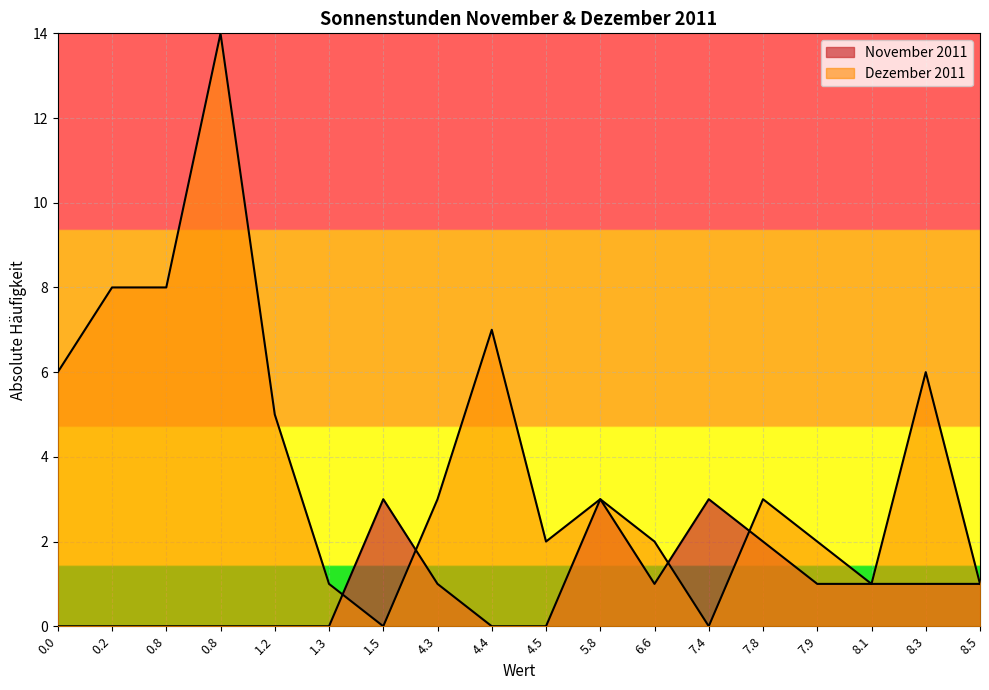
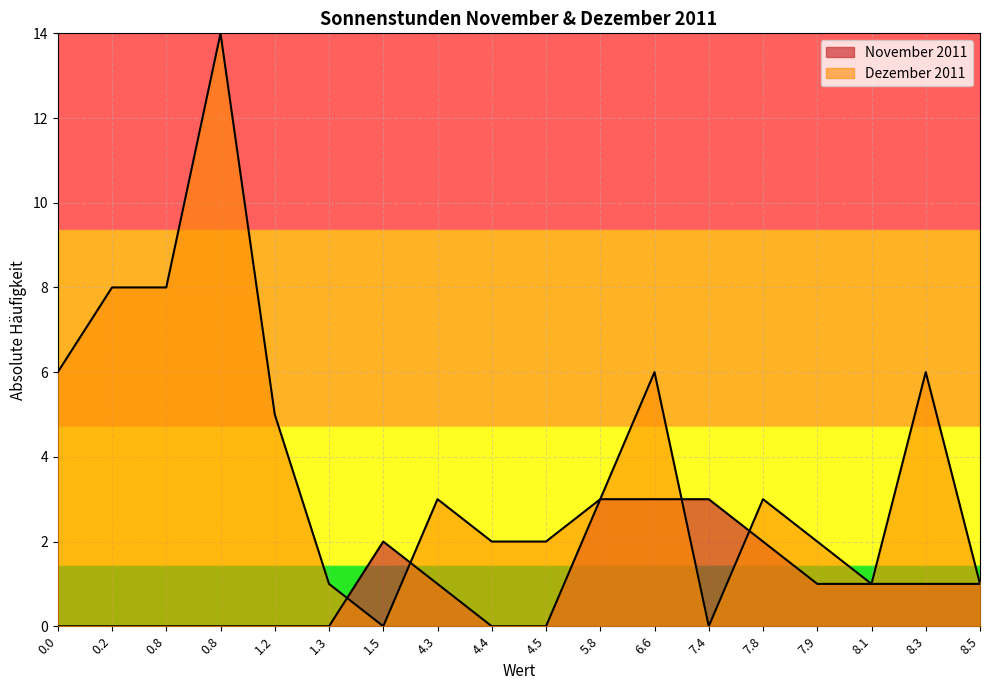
November 2011, 1.5: 3 -> 2
Dezember 2011, 4.4: 7 -> 2
November 2011, 6.6: 1 -> 3
Dezember 2011, 6.6: 2 -> 6
